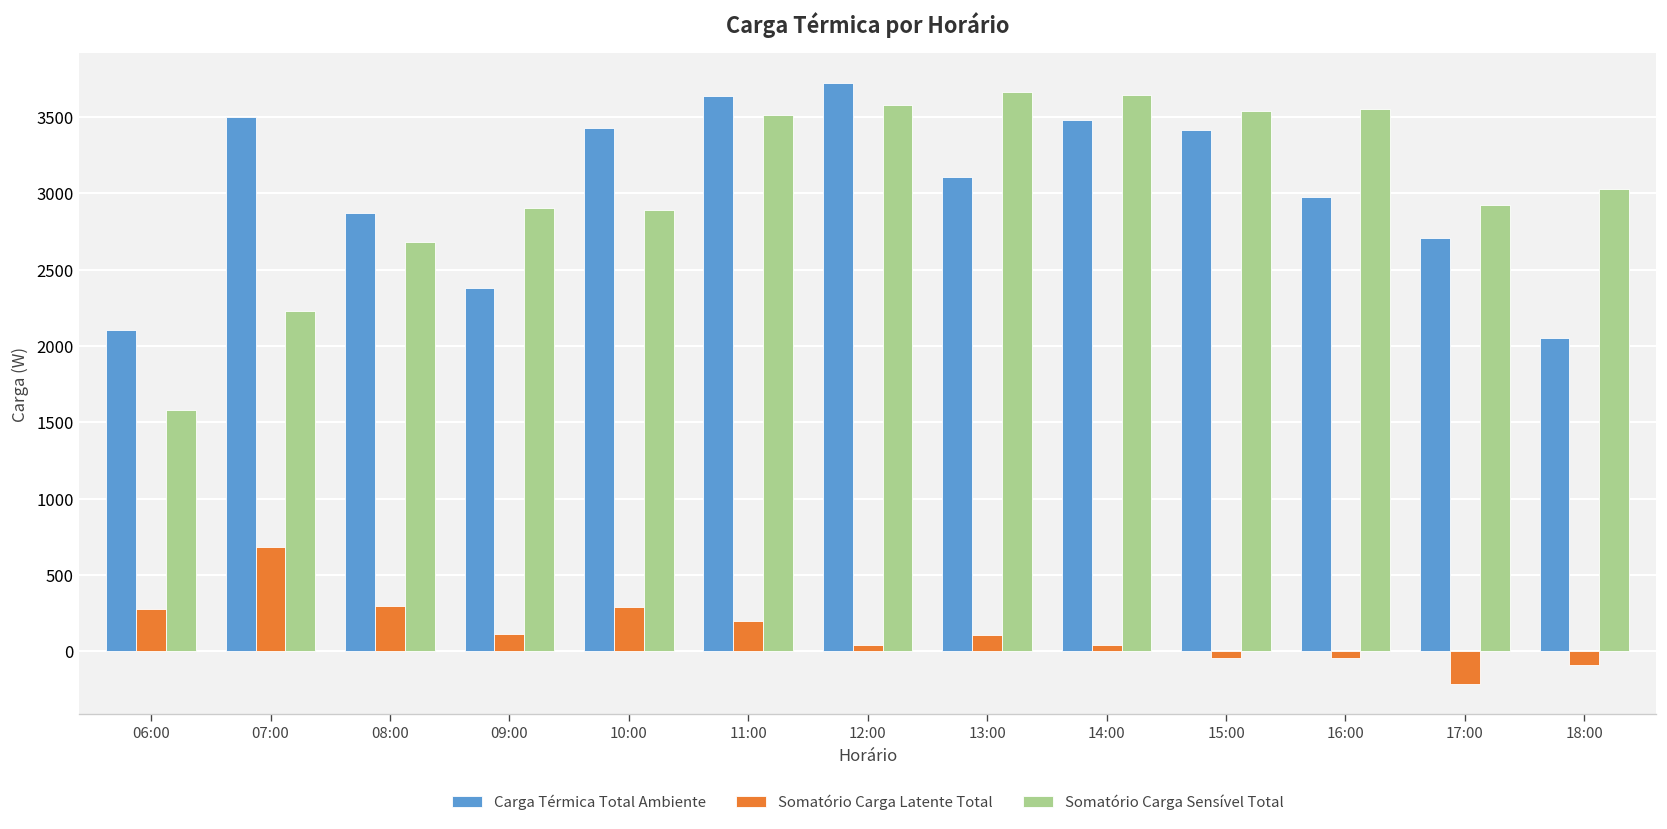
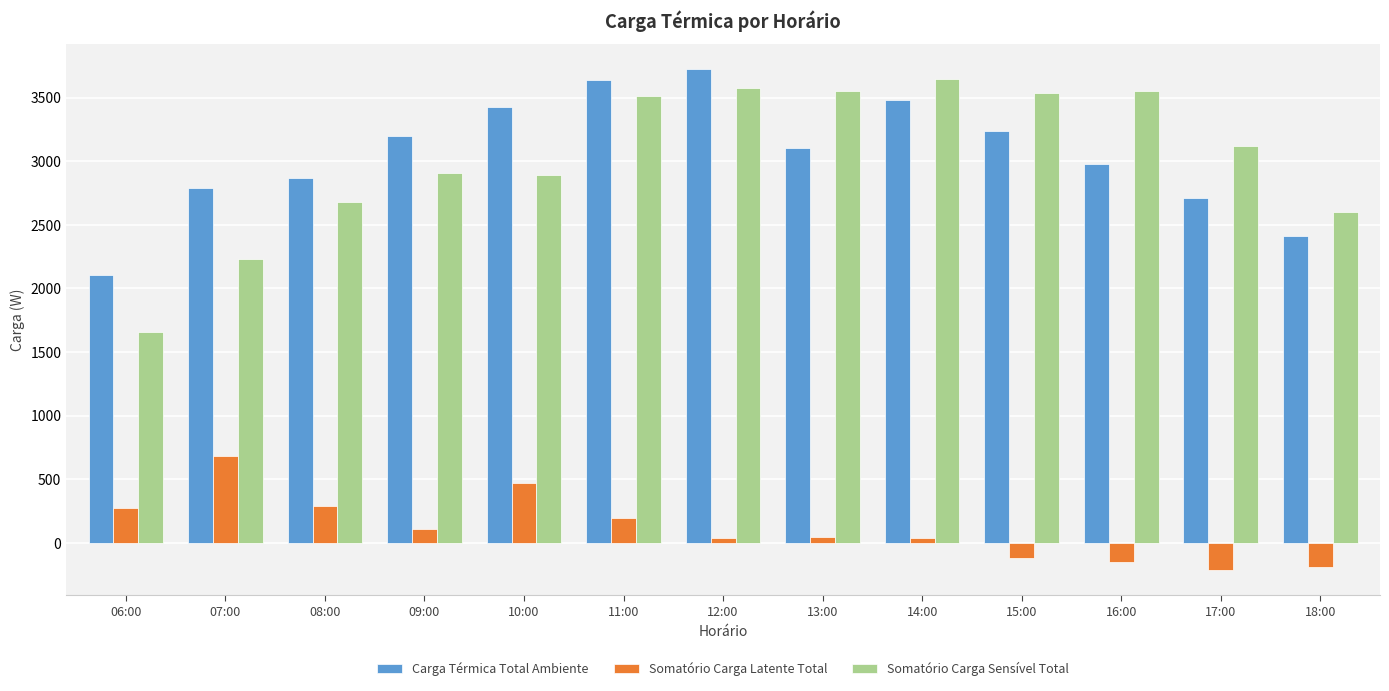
Somatório Carga Sensível Total, 06:00: 1580 -> 1650
Carga Térmica Total Ambiente, 07:00: 3500 -> 2790
Carga Térmica Total Ambiente, 09:00: 2380 -> 3200
Somatório Carga Latente Total, 10:00: 290 -> 470
Somatório Carga Latente Total, 13:00: 110 -> 50
Somatório Carga Sensível Total, 13:00: 3660 -> 3550
Carga Térmica Total Ambiente, 15:00: 3410 -> 3240
Somatório Carga Latente Total, 15:00: -50 -> -120
Somatório Carga Latente Total, 16:00: -50 -> -150
Somatório Carga Sensível Total, 17:00: 2930 -> 3120
Carga Térmica Total Ambiente, 18:00: 2050 -> 2410
Somatório Carga Latente Total, 18:00: -90 -> -190
Somatório Carga Sensível Total, 18:00: 3030 -> 2600
